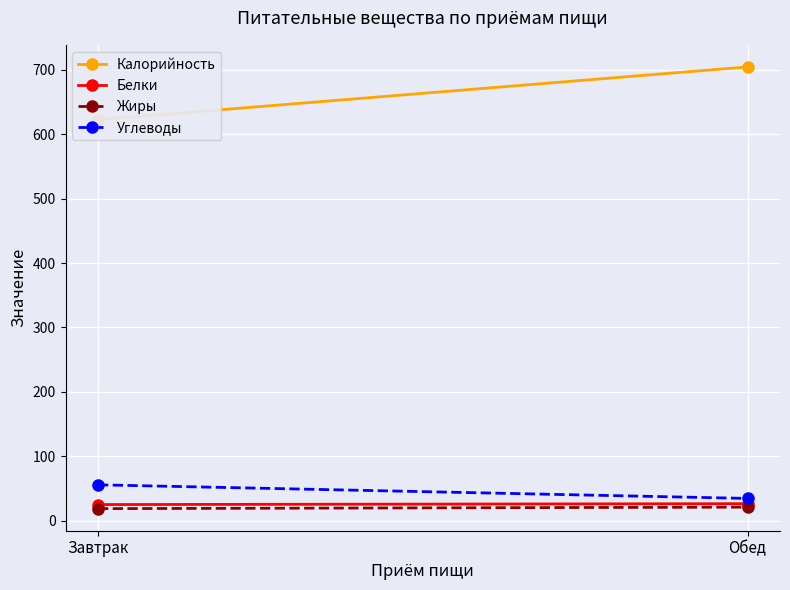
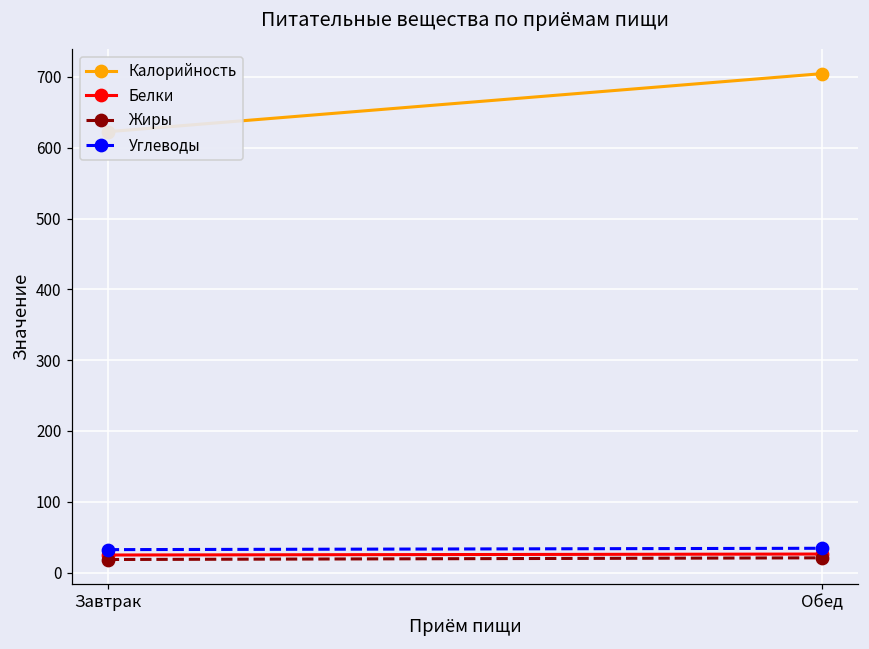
Углеводы, Завтрак: 60 -> 30
